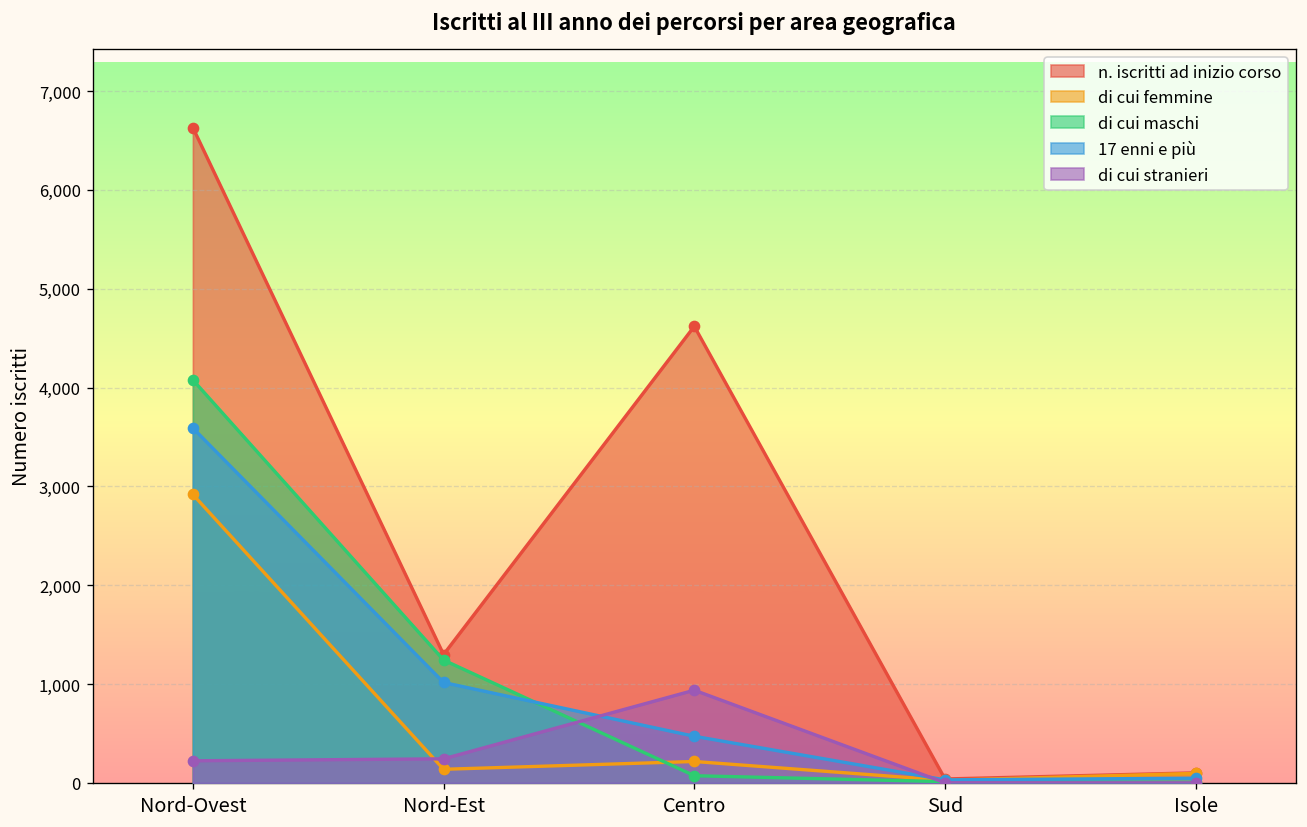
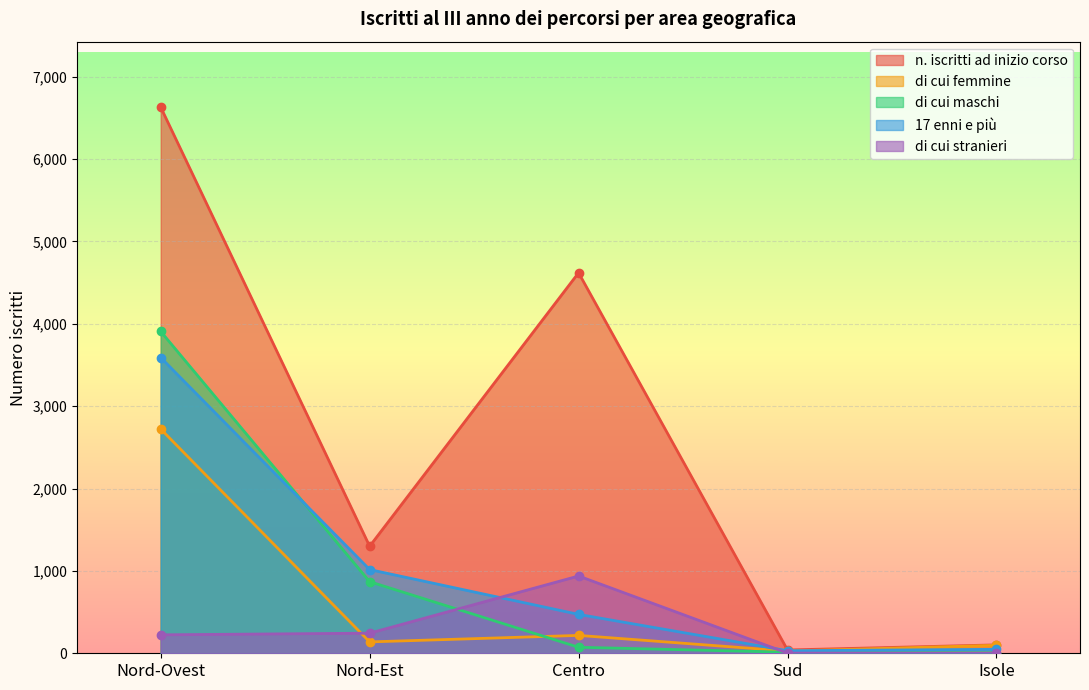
di cui femmine, Nord-Ovest: 2,900 -> 2,700
di cui maschi, Nord-Ovest: 4,100 -> 3,900
di cui maschi, Nord-Est: 1,200 -> 900
